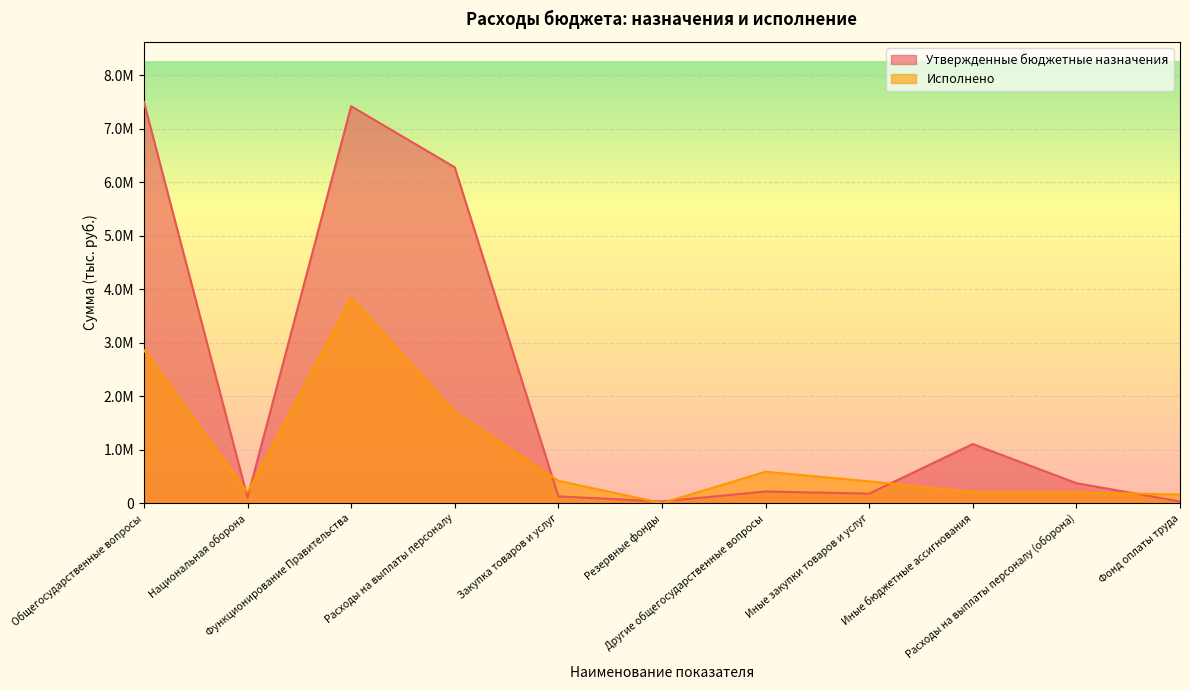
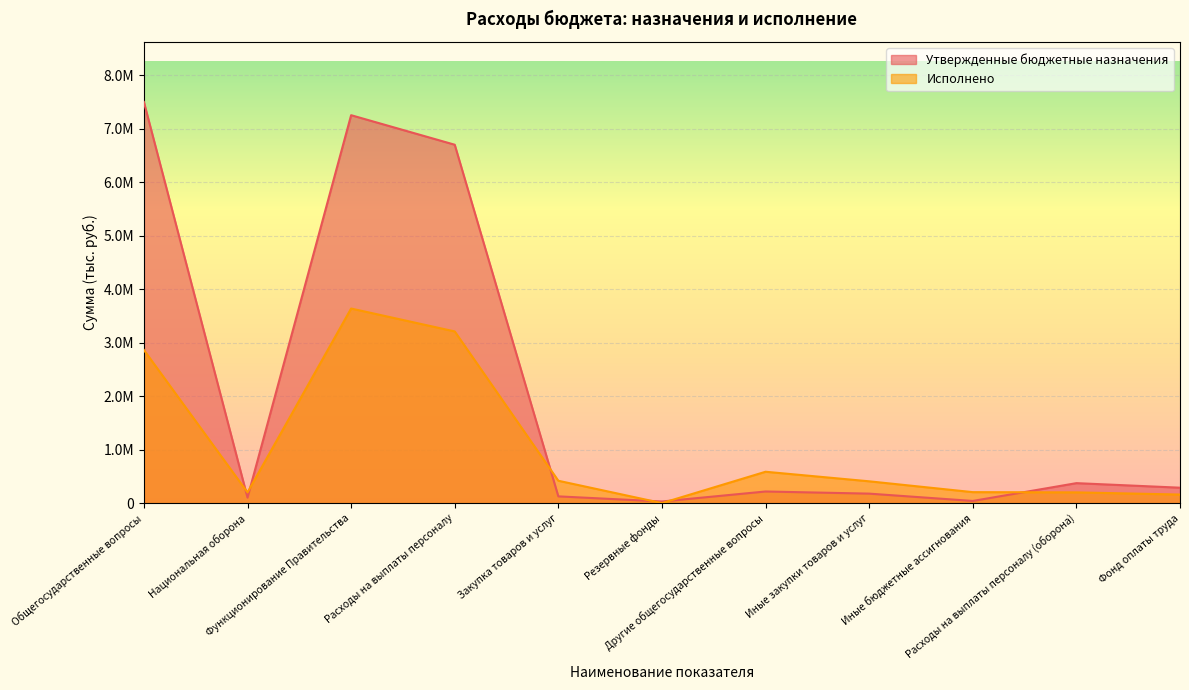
Утвержденные бюджетные назначения, Функционирование Правительства: 7400000 -> 7300000
Исполнено, Функционирование Правительства: 3800000 -> 3600000
Утвержденные бюджетные назначения, Расходы на выплаты персоналу: 6300000 -> 6700000
Исполнено, Расходы на выплаты персоналу: 1700000 -> 3200000
Утвержденные бюджетные назначения, Иные бюджетные ассигнования: 1100000 -> 0
Утвержденные бюджетные назначения, Фонд оплаты труда: 0 -> 300000
